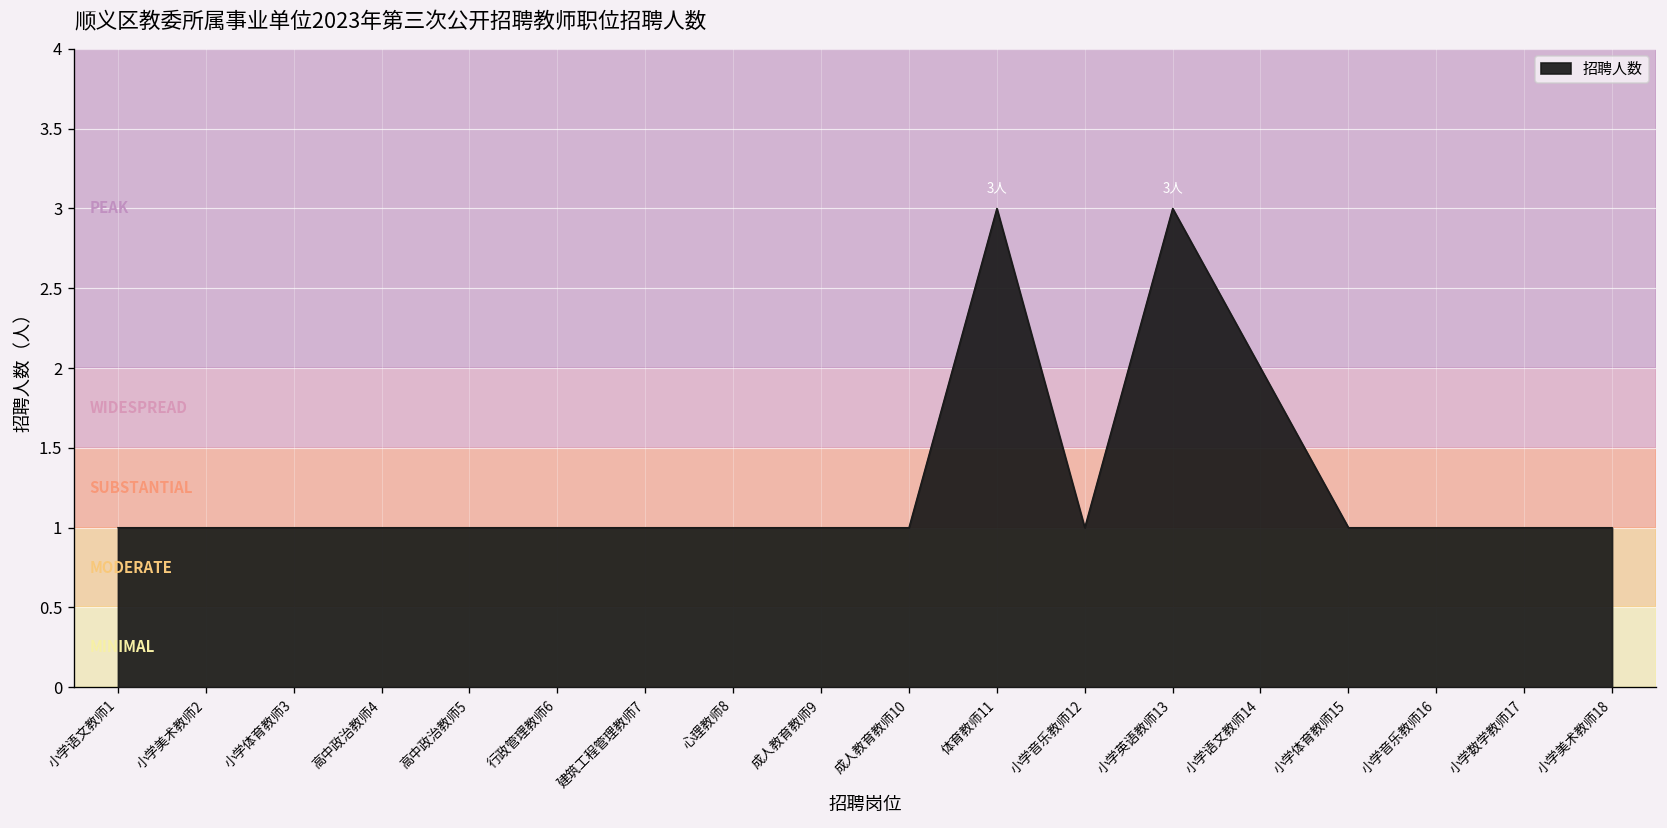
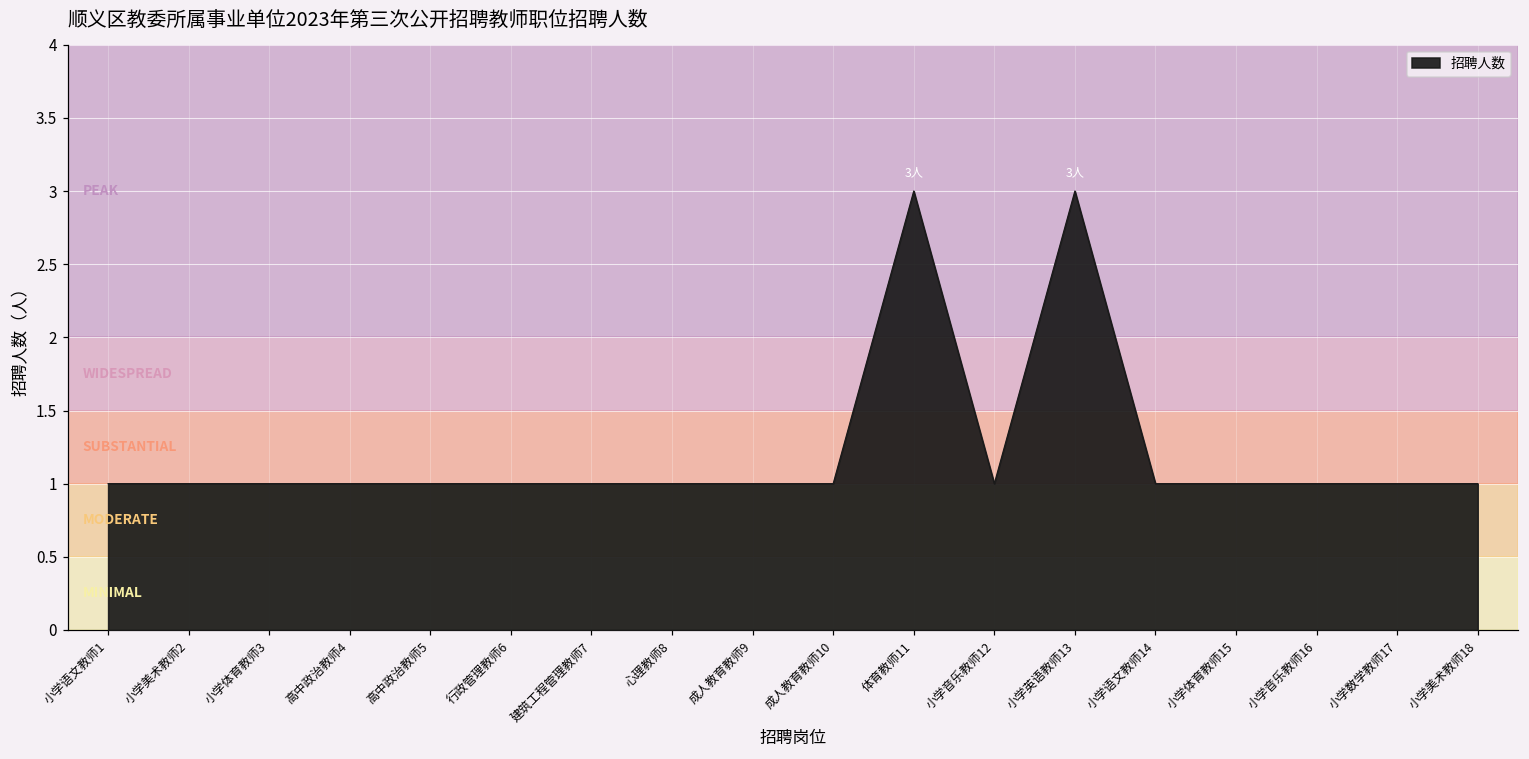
小学语文教师14: 2 -> 1
